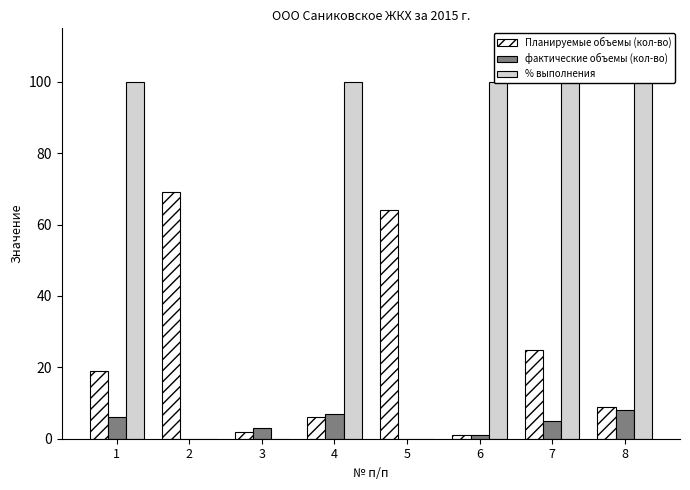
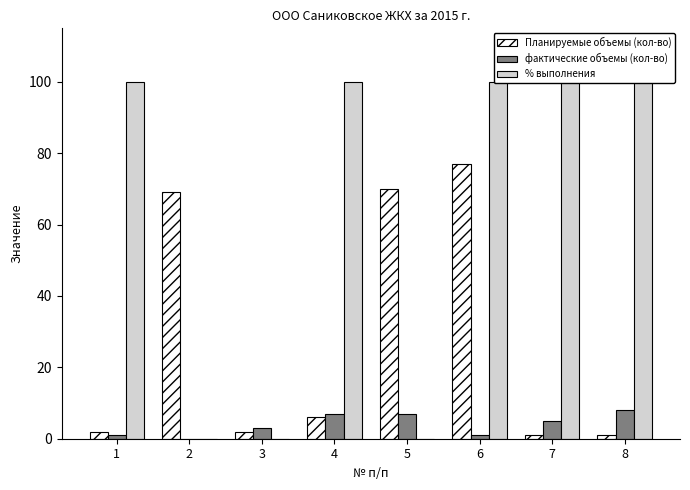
Планируемые объемы (кол-во), 1: 19 -> 2
фактические объемы (кол-во), 1: 6 -> 1
Планируемые объемы (кол-во), 5: 64 -> 70
фактические объемы (кол-во), 5: 0 -> 7
Планируемые объемы (кол-во), 6: 1 -> 77
Планируемые объемы (кол-во), 7: 25 -> 1
Планируемые объемы (кол-во), 8: 9 -> 1
